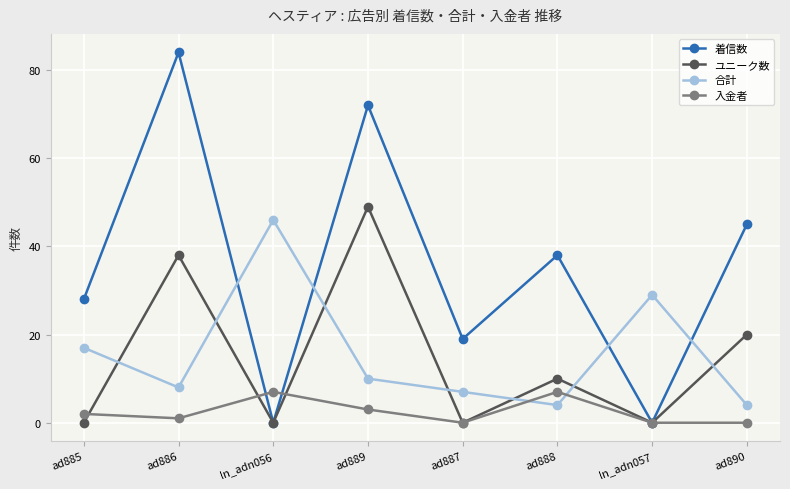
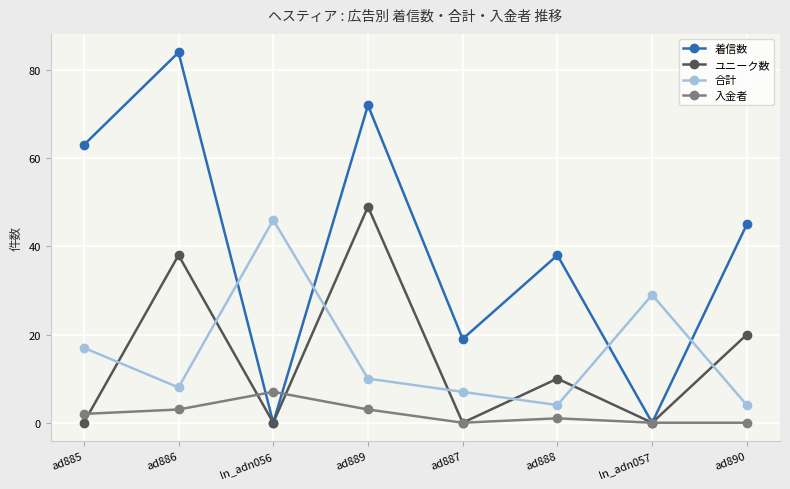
着信数, ad885: 28 -> 63
入金者, ad886: 1 -> 3
入金者, ad888: 7 -> 1
